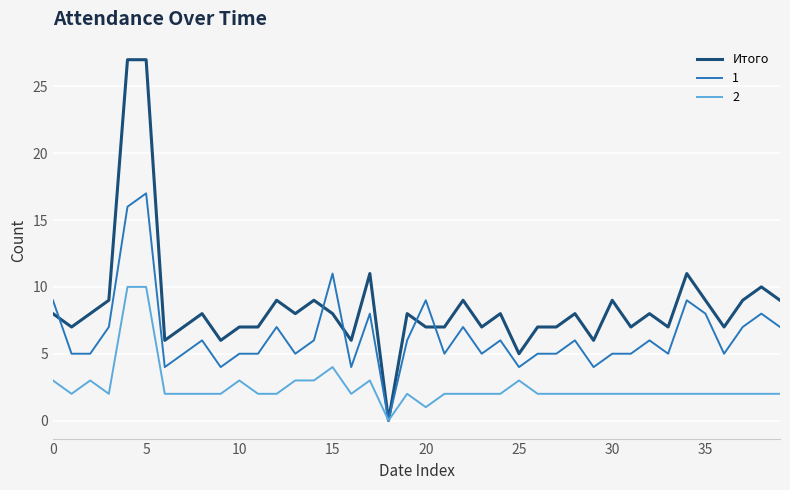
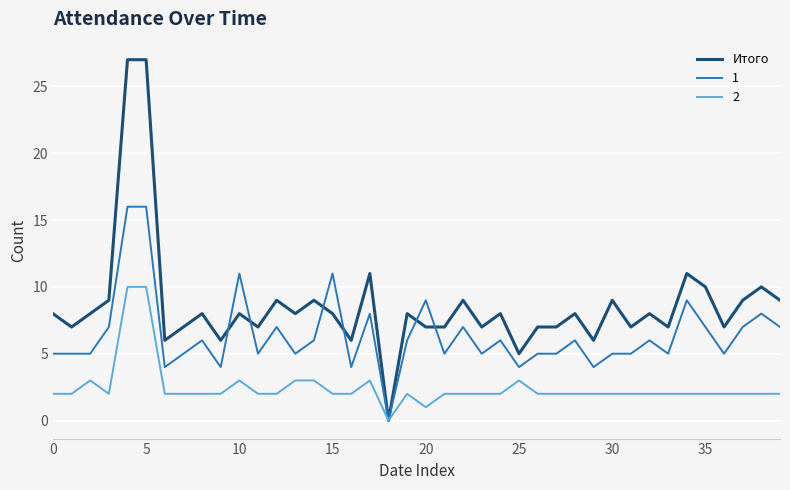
1, 0: 9 -> 5
2, 0: 3 -> 2
1, 5: 17 -> 16
Итого, 10: 7 -> 8
1, 10: 5 -> 11
2, 15: 4 -> 2
Итого, 35: 9 -> 10
1, 35: 8 -> 7
